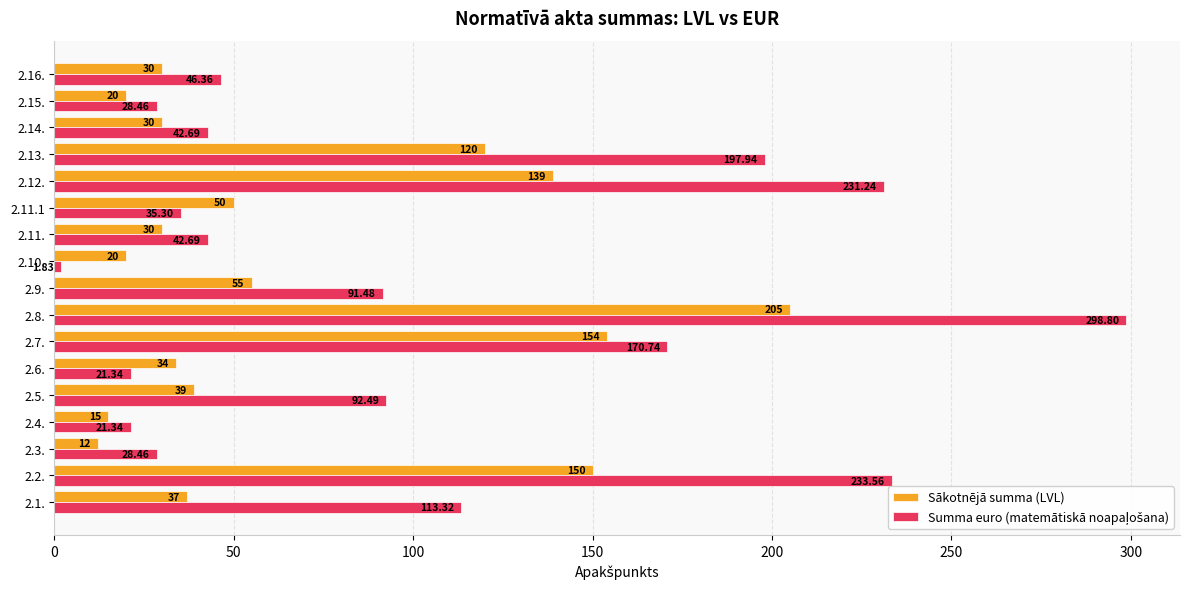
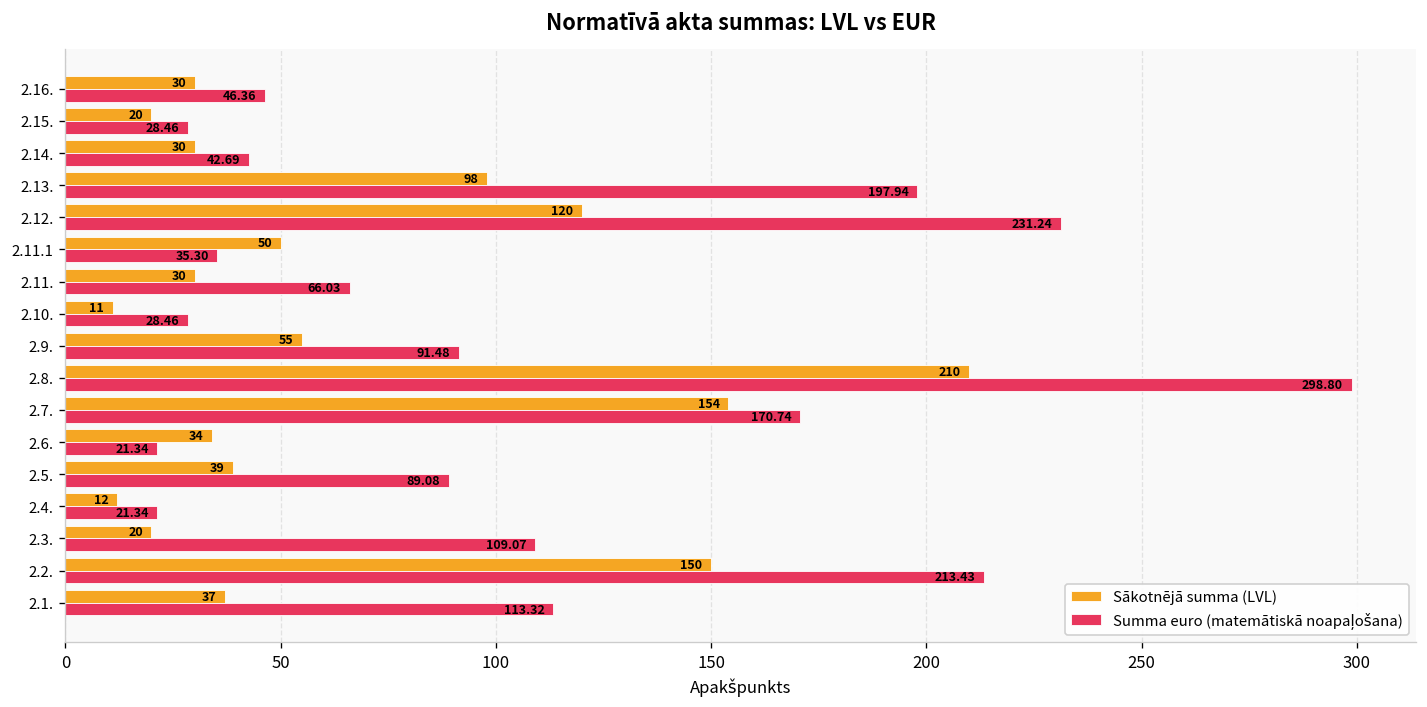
Sākotnējā summa (LVL), 2.13.: 120 -> 98
Sākotnējā summa (LVL), 2.12.: 139 -> 120
Summa euro (matemātiskā noapaļošana), 2.11.: 42.69 -> 66.03
Sākotnējā summa (LVL), 2.10.: 20 -> 11
Summa euro (matemātiskā noapaļošana), 2.10.: 1.83 -> 28.46
Sākotnējā summa (LVL), 2.8.: 205 -> 210
Summa euro (matemātiskā noapaļošana), 2.5.: 92.49 -> 89.08
Sākotnējā summa (LVL), 2.4.: 15 -> 12
Sākotnējā summa (LVL), 2.3.: 12 -> 20
Summa euro (matemātiskā noapaļošana), 2.3.: 28.46 -> 109.07
Summa euro (matemātiskā noapaļošana), 2.2.: 233.56 -> 213.43
